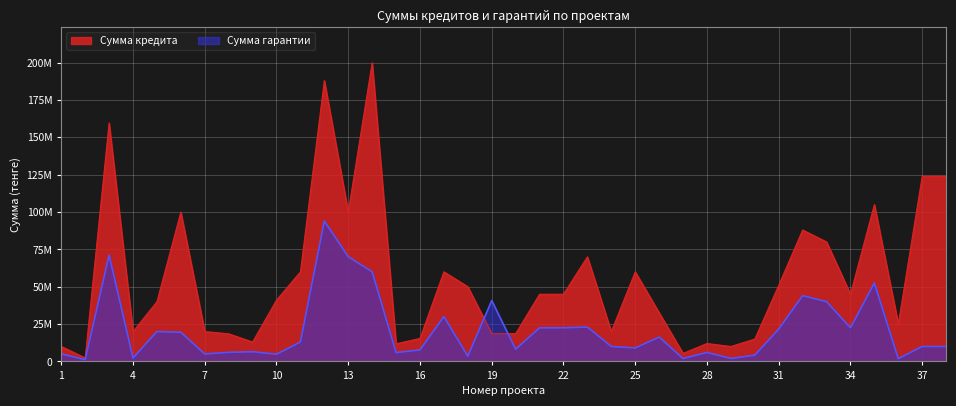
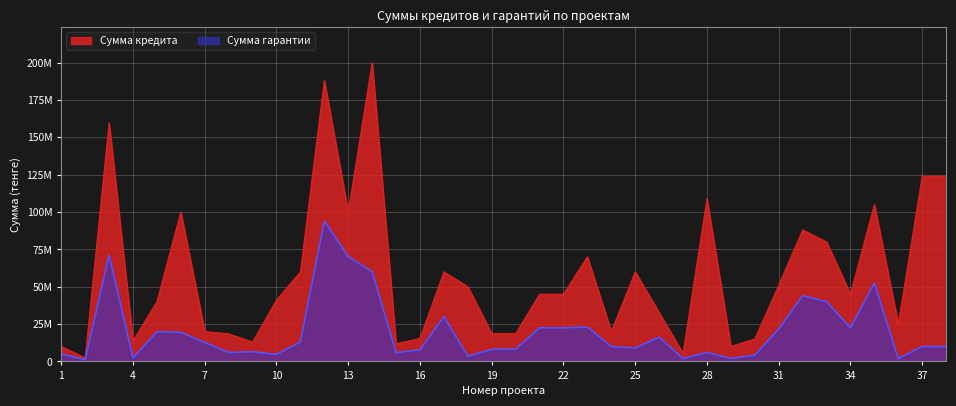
Сумма кредита, 4: 20000000 -> 14000000
Сумма гарантии, 7: 5000000 -> 13000000
Сумма гарантии, 19: 41000000 -> 8000000
Сумма кредита, 28: 12000000 -> 109000000
